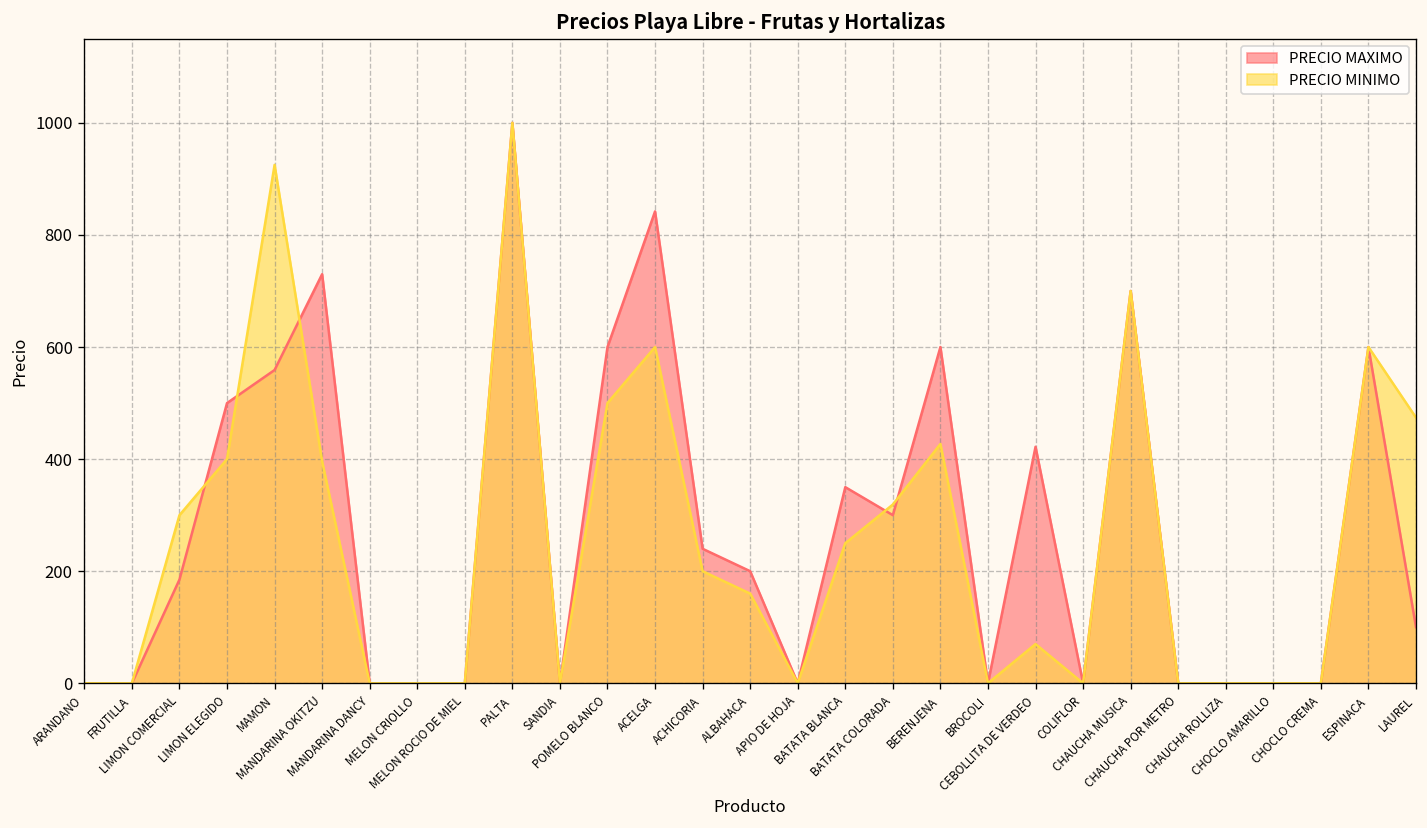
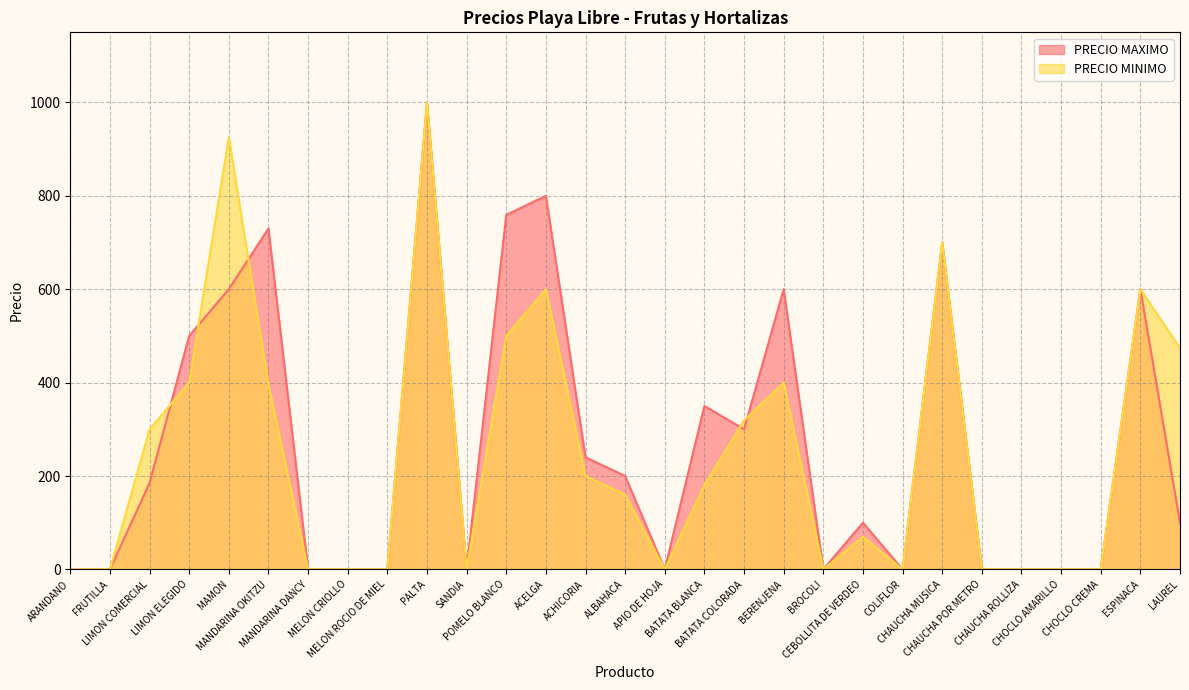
PRECIO MAXIMO, MAMON: 560 -> 600
PRECIO MAXIMO, POMELO BLANCO: 600 -> 760
PRECIO MAXIMO, ACELGA: 840 -> 800
PRECIO MINIMO, BATATA BLANCA: 250 -> 180
PRECIO MINIMO, BERENJENA: 430 -> 400
PRECIO MAXIMO, CEBOLLITA DE VERDEO: 420 -> 100
